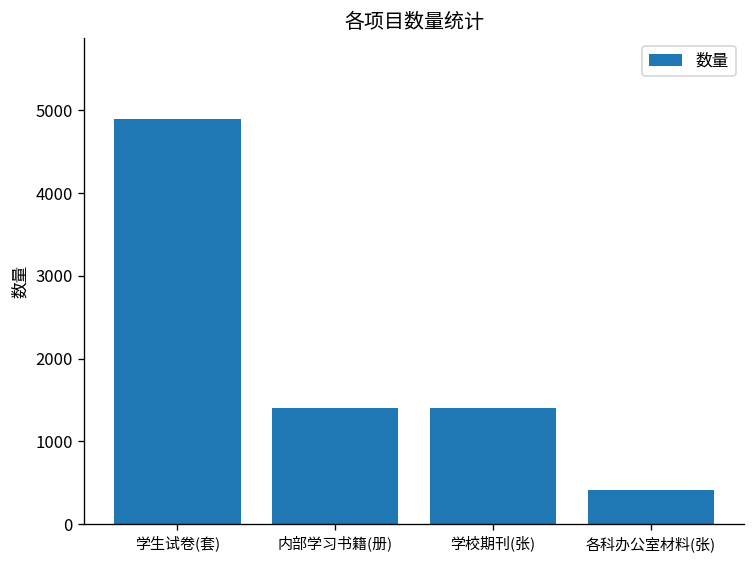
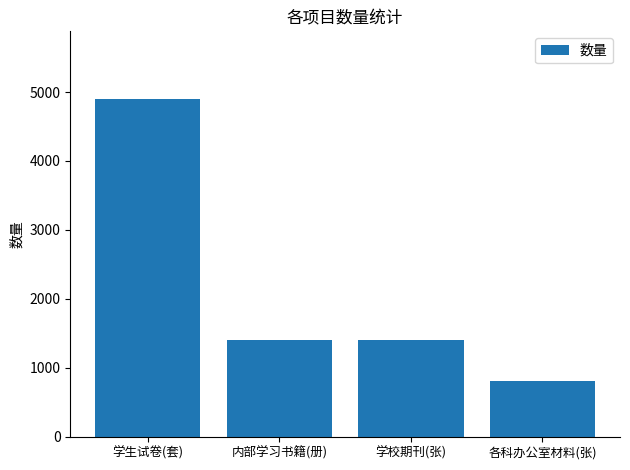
各科办公室材料(张): 400 -> 800
